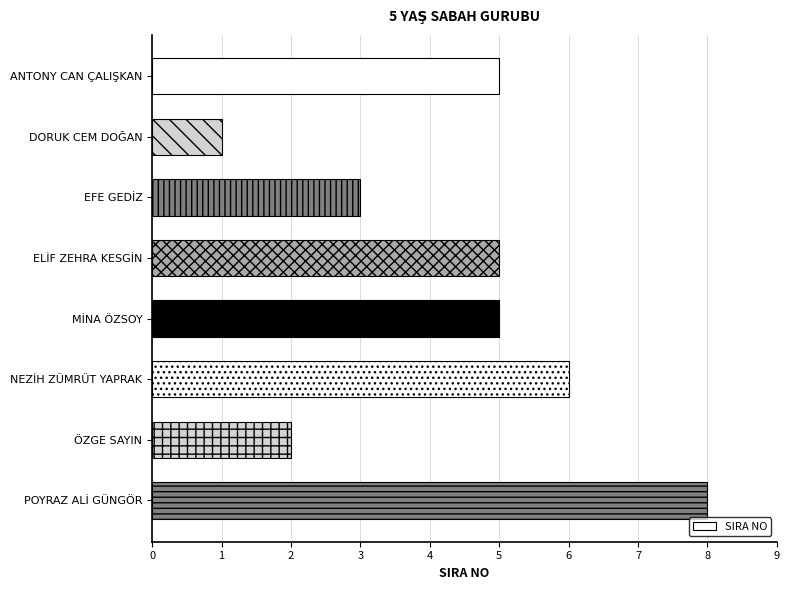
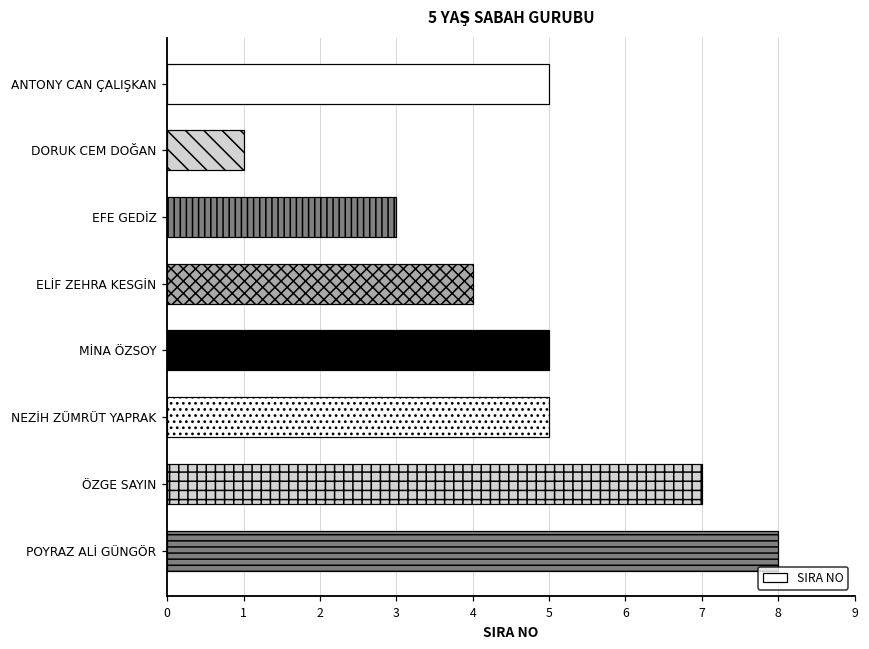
ELİF ZEHRA KESGİN: 5 -> 4
NEZİH ZÜMRÜT YAPRAK: 6 -> 5
ÖZGE SAYIN: 2 -> 7
